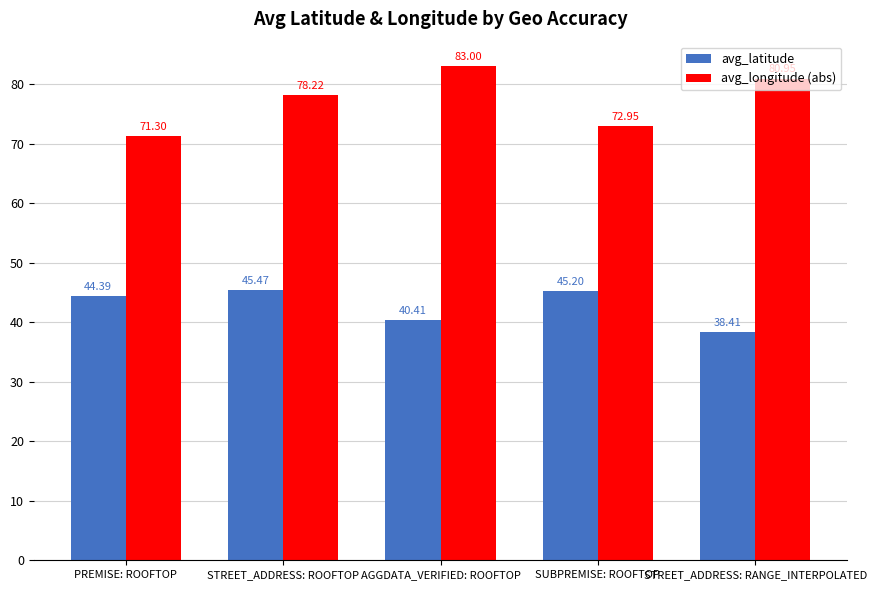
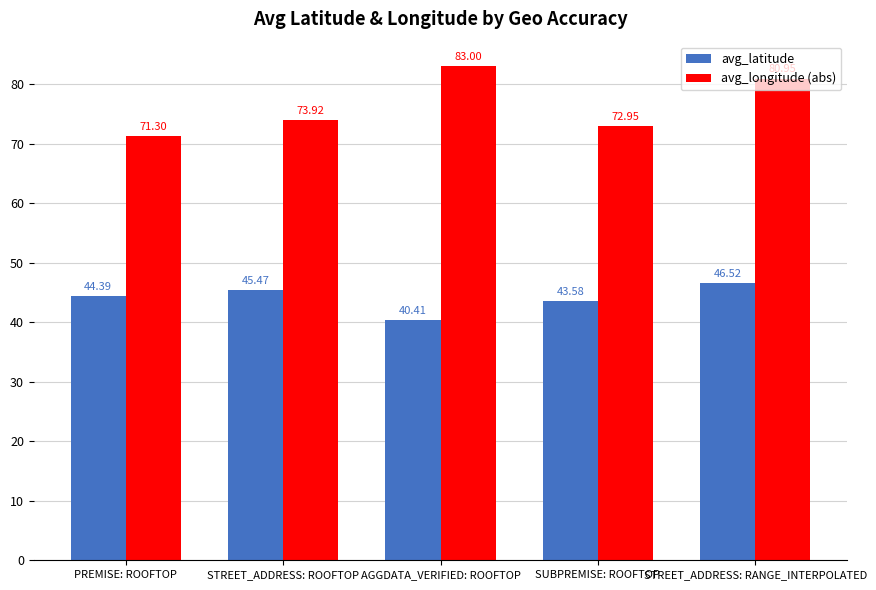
avg_longitude (abs), STREET_ADDRESS: ROOFTOP: 78.22 -> 73.92
avg_latitude, SUBPREMISE: ROOFTOP: 45.20 -> 43.58
avg_latitude, STREET_ADDRESS: RANGE_INTERPOLATED: 38.41 -> 46.52
